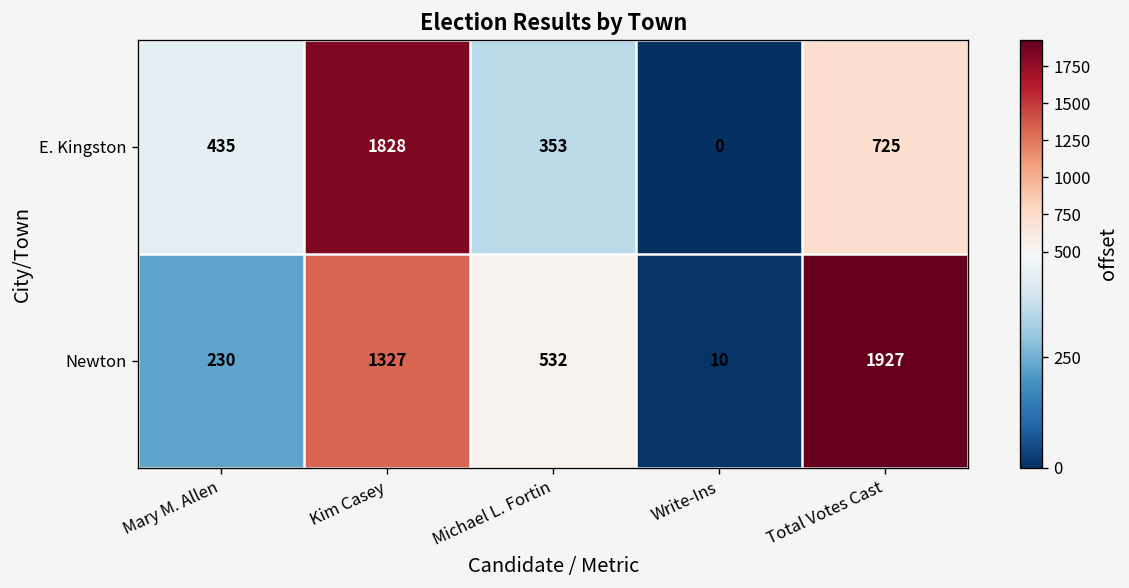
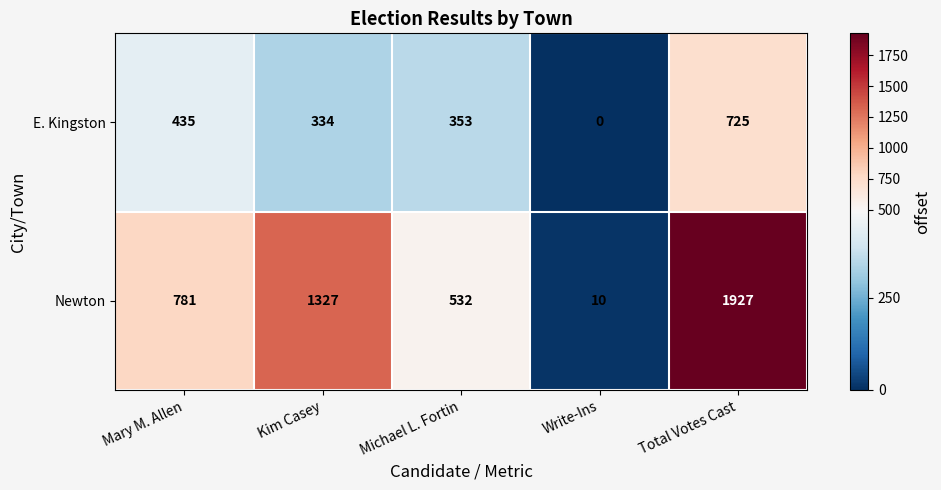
E. Kingston, Kim Casey: 1828 -> 334
Newton, Mary M. Allen: 230 -> 781
